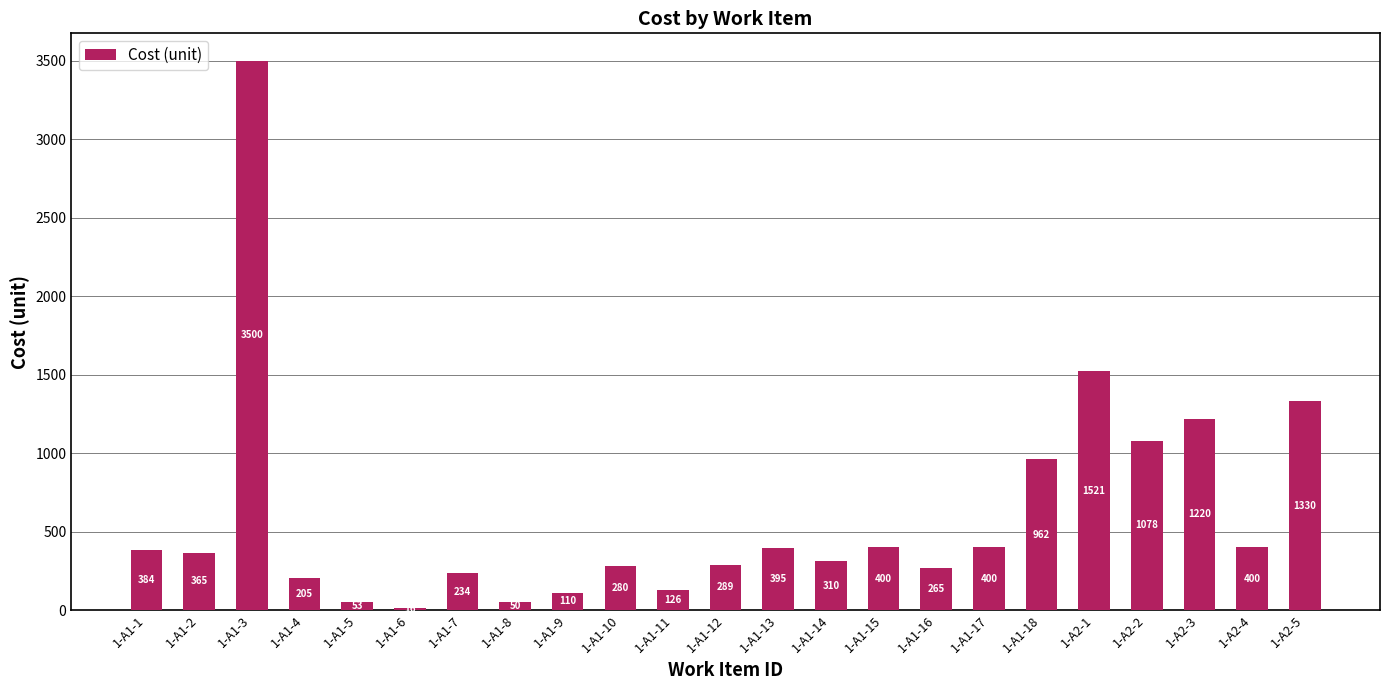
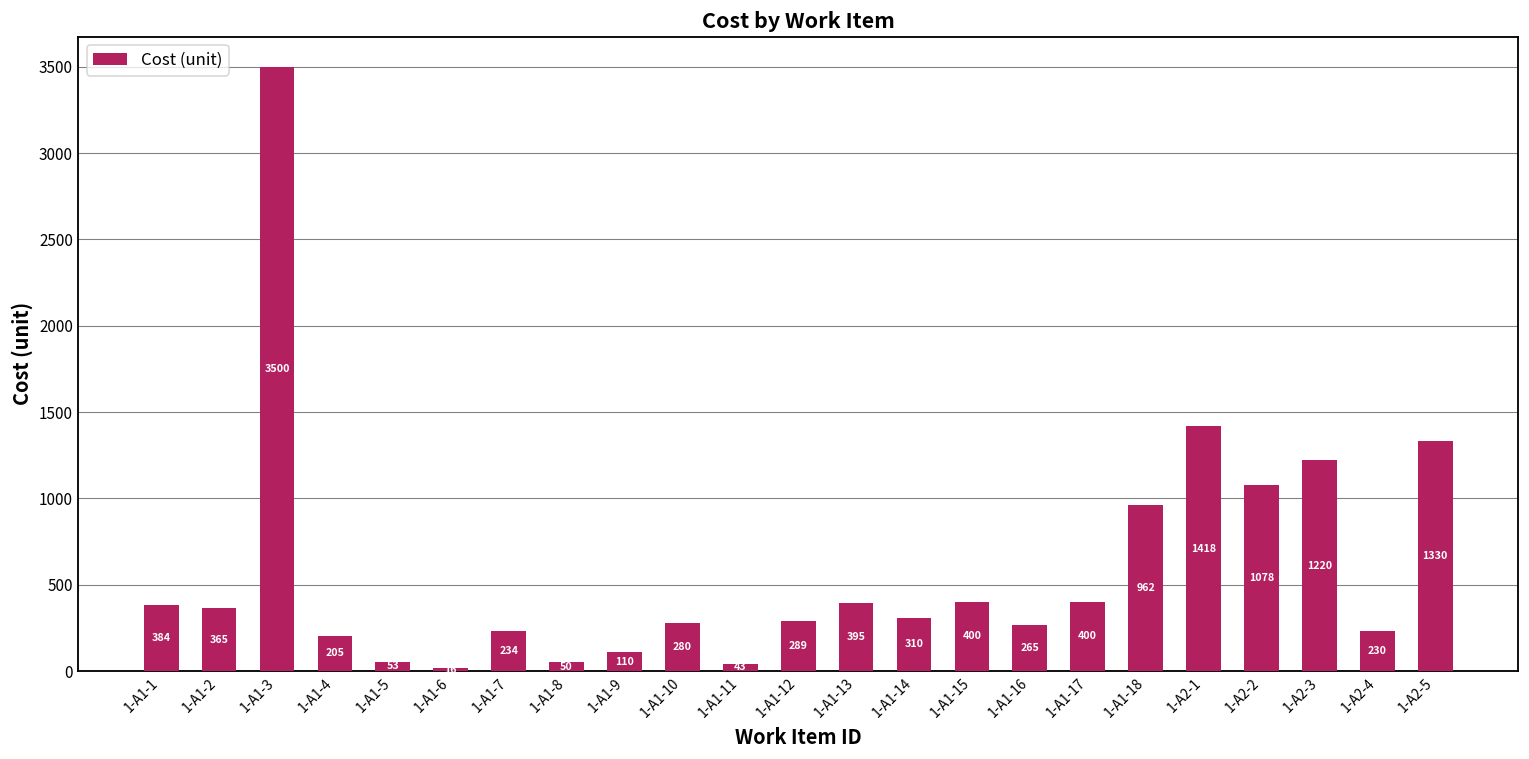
1-A1-11: 126 -> 43
1-A2-1: 1521 -> 1418
1-A2-4: 400 -> 230
